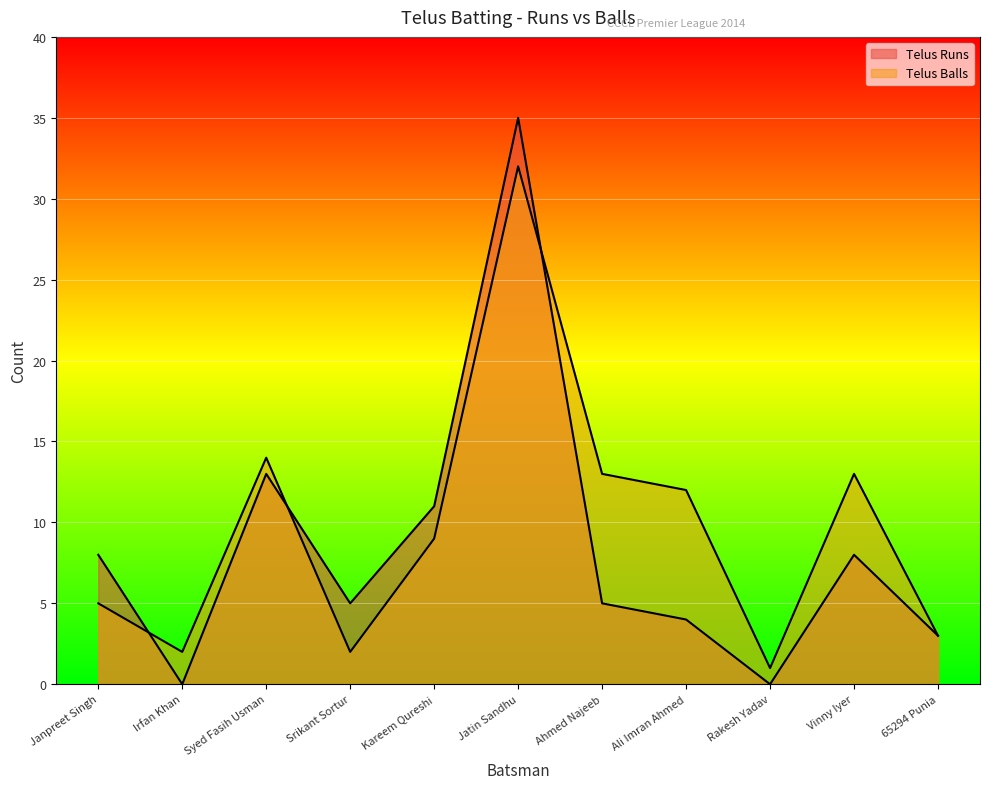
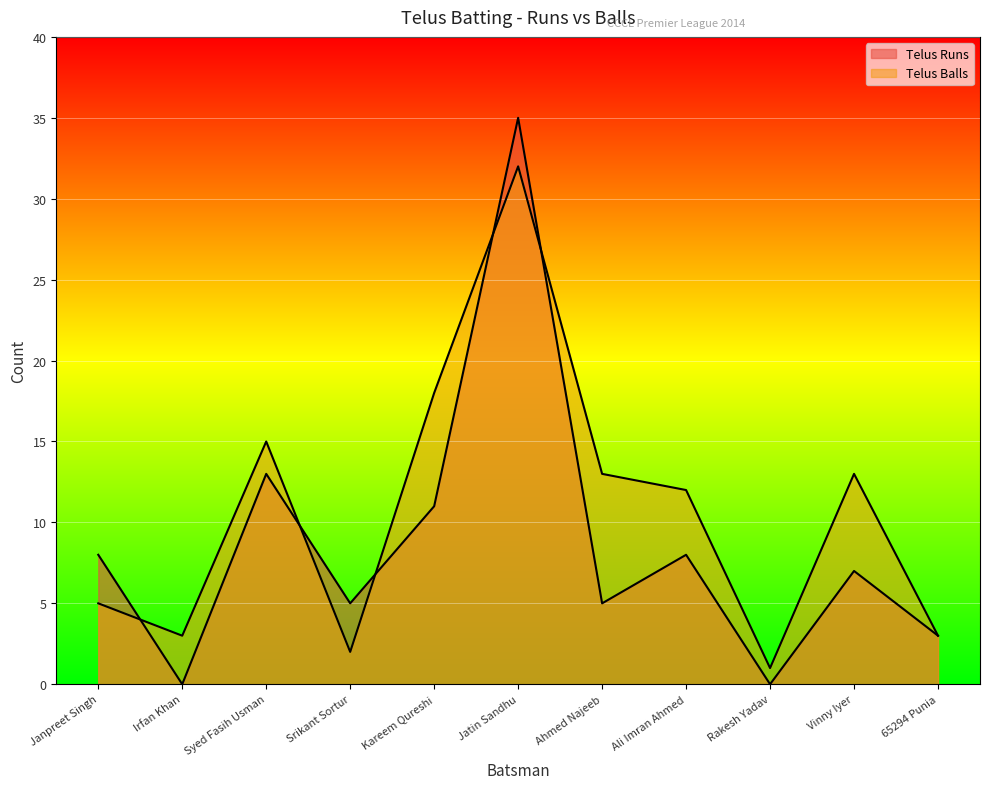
Telus Balls, Irfan Khan: 2 -> 3
Telus Balls, Syed Fasih Usman: 14 -> 15
Telus Balls, Kareem Qureshi: 9 -> 18
Telus Runs, Ali Imran Ahmed: 4 -> 8
Telus Runs, Vinny Iyer: 8 -> 7
